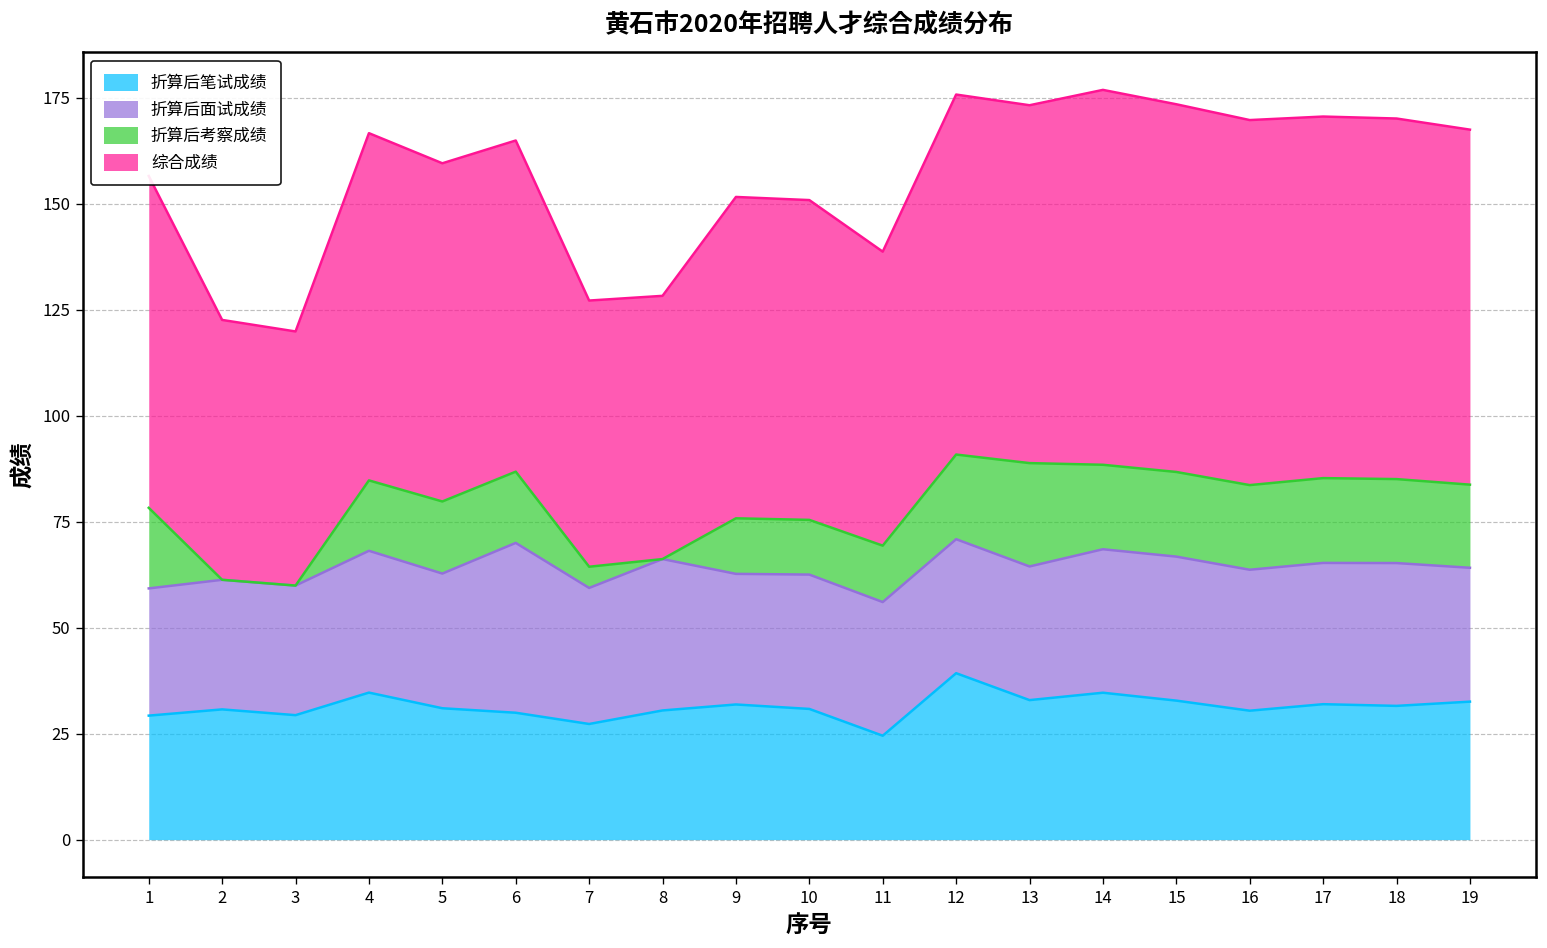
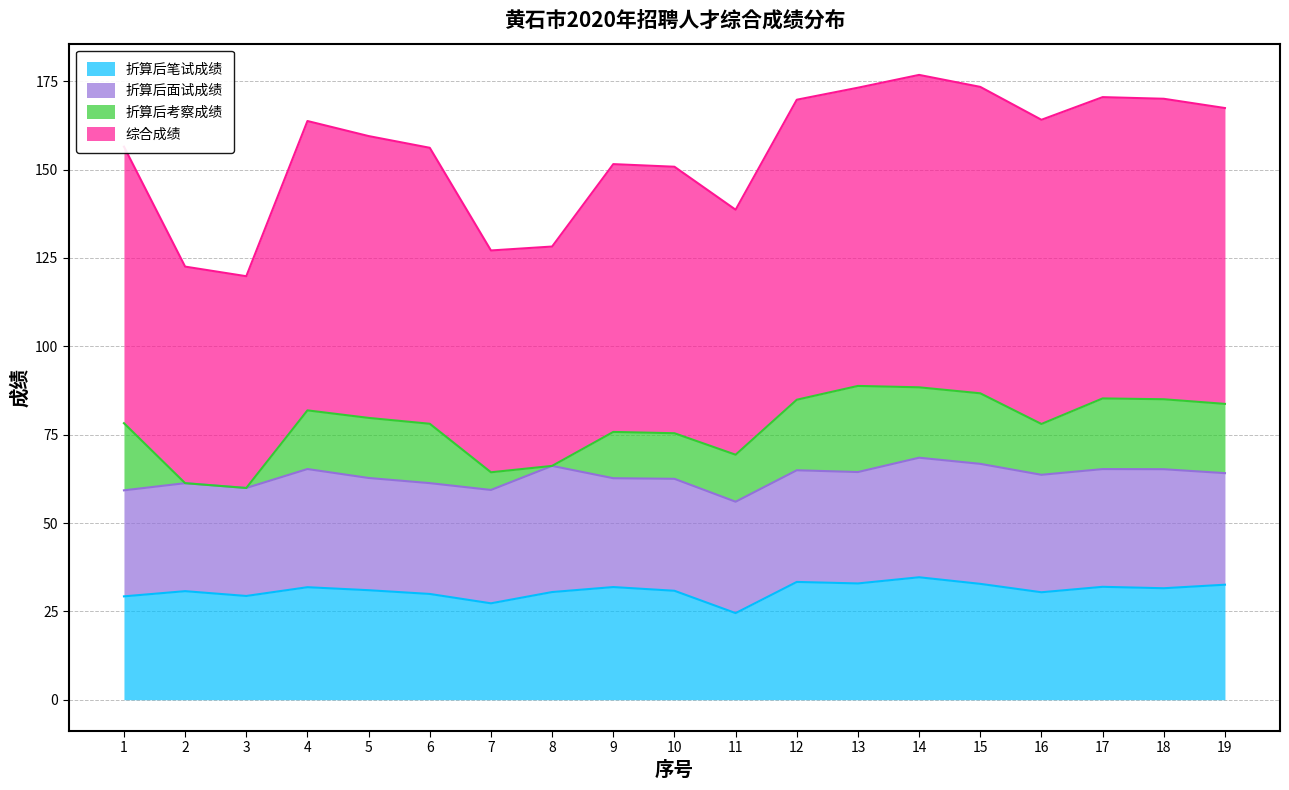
折算后笔试成绩, 4: 35 -> 32
折算后面试成绩, 6: 40 -> 31
折算后笔试成绩, 12: 39 -> 33
折算后考察成绩, 16: 20 -> 14
